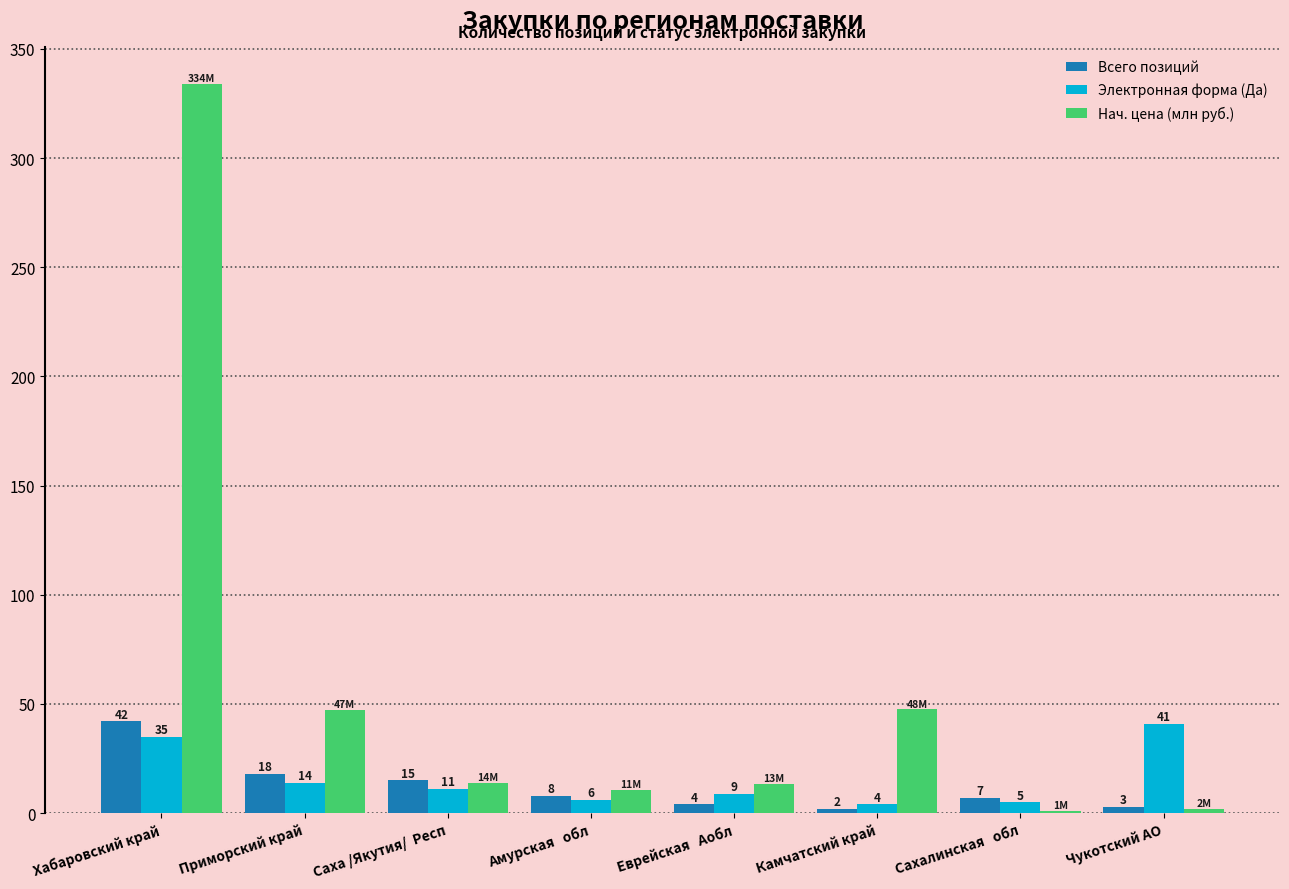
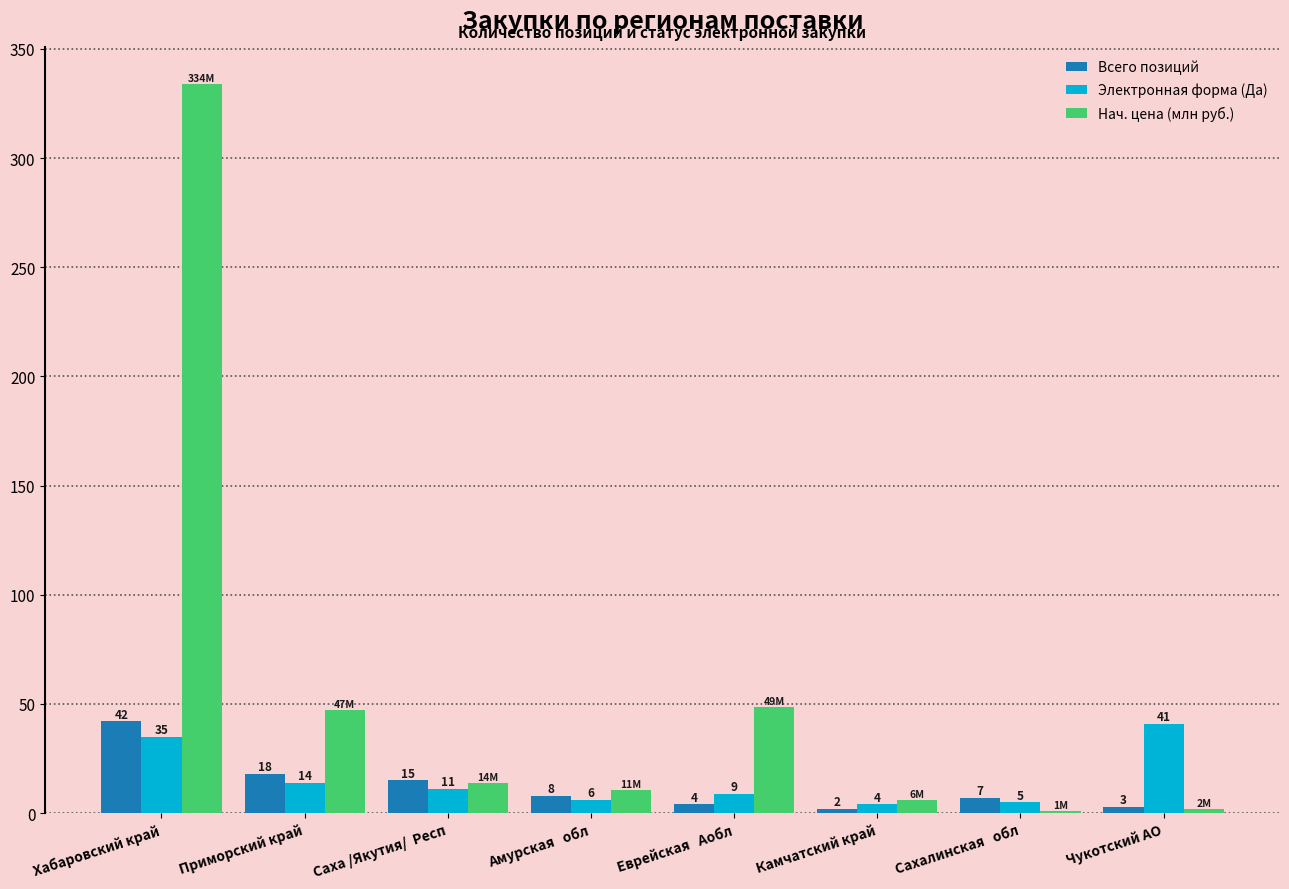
Нач. цена (млн руб.), Еврейская Аобл: 13M -> 49M
Нач. цена (млн руб.), Камчатский край: 48M -> 6M
